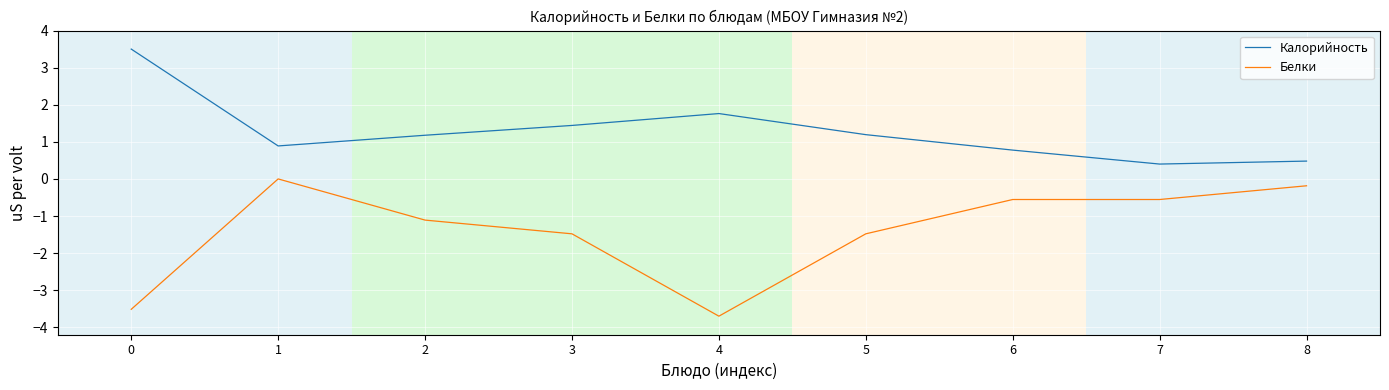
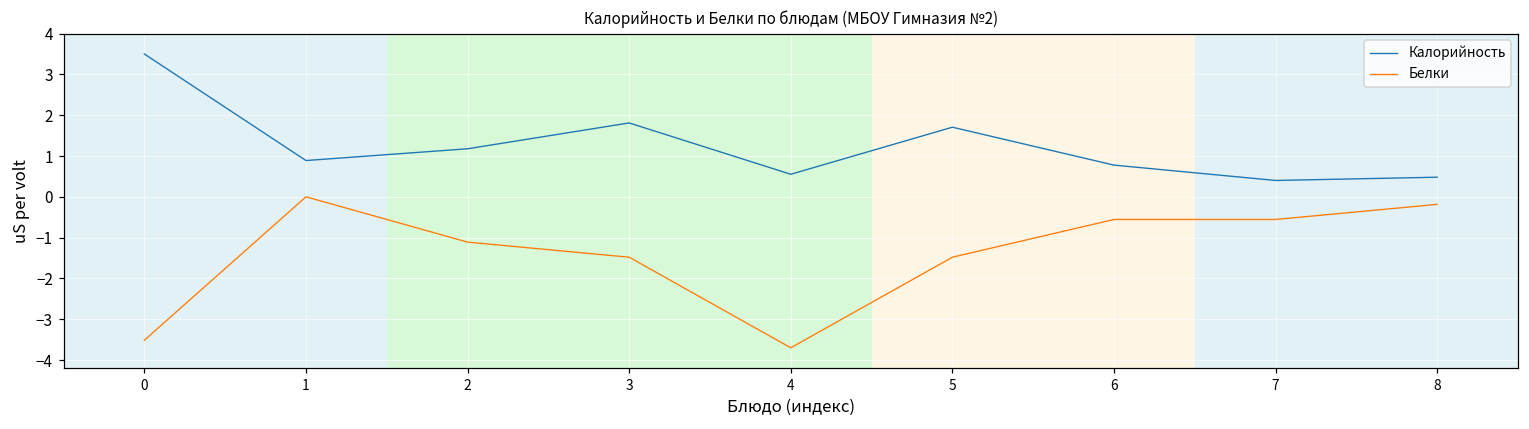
Калорийность, 3: 1.4 -> 1.8
Калорийность, 4: 1.8 -> 0.6
Калорийность, 5: 1.2 -> 1.7
